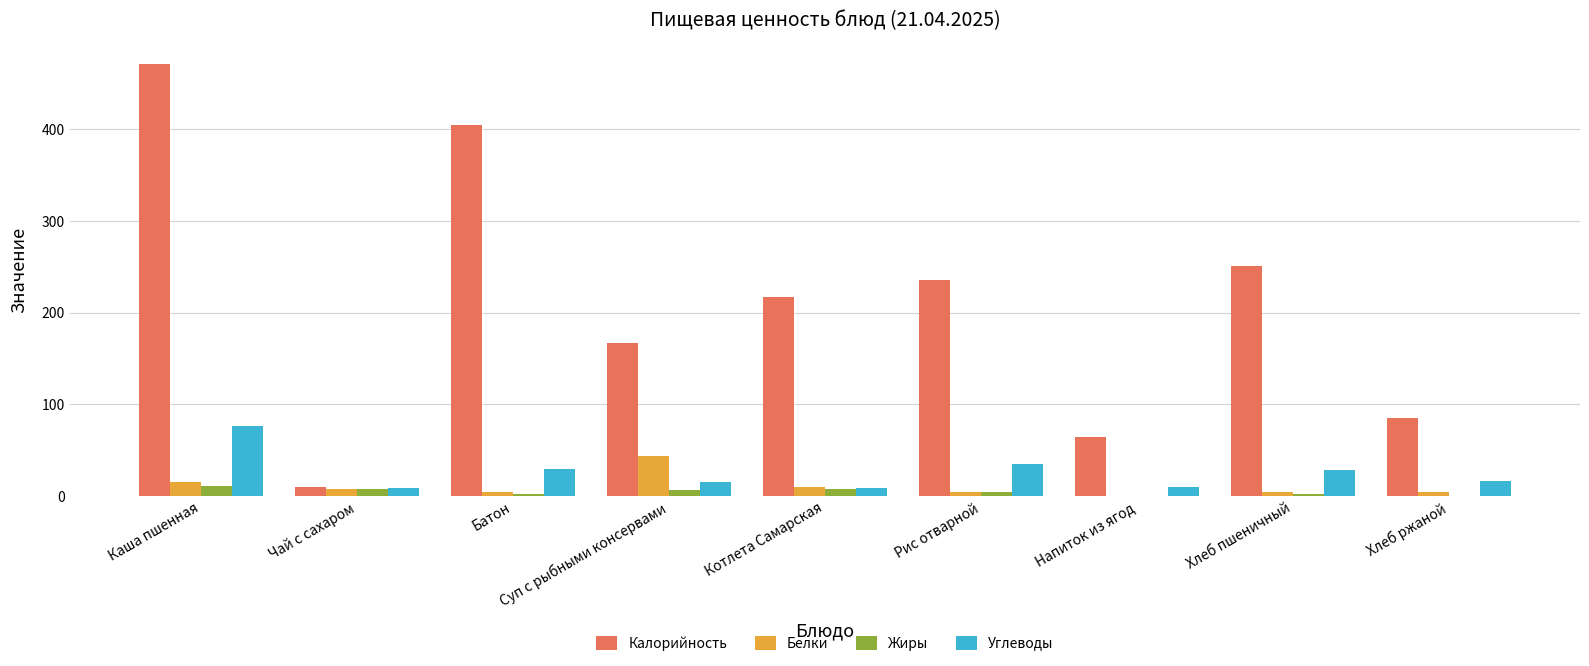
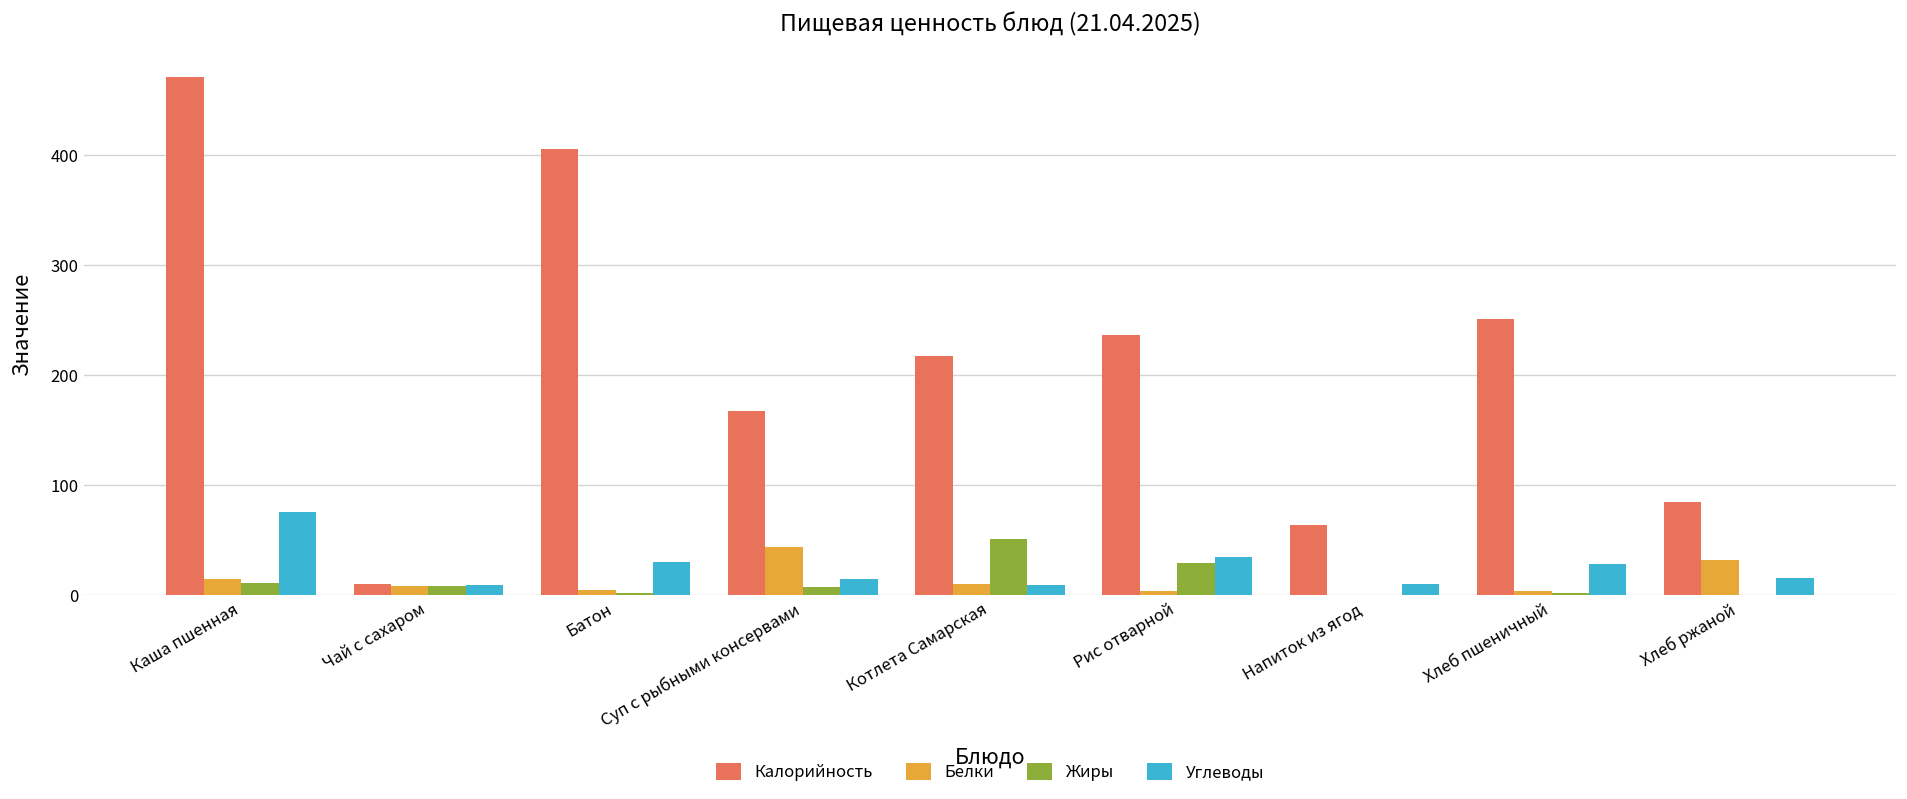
Жиры, Котлета Самарская: 10 -> 50
Жиры, Рис отварной: 10 -> 30
Белки, Хлеб ржаной: 0 -> 30
